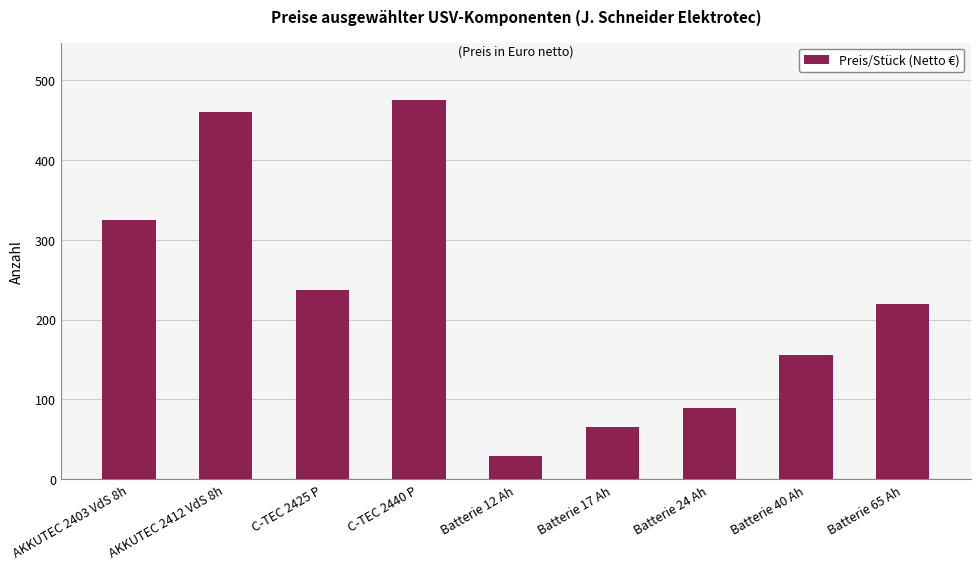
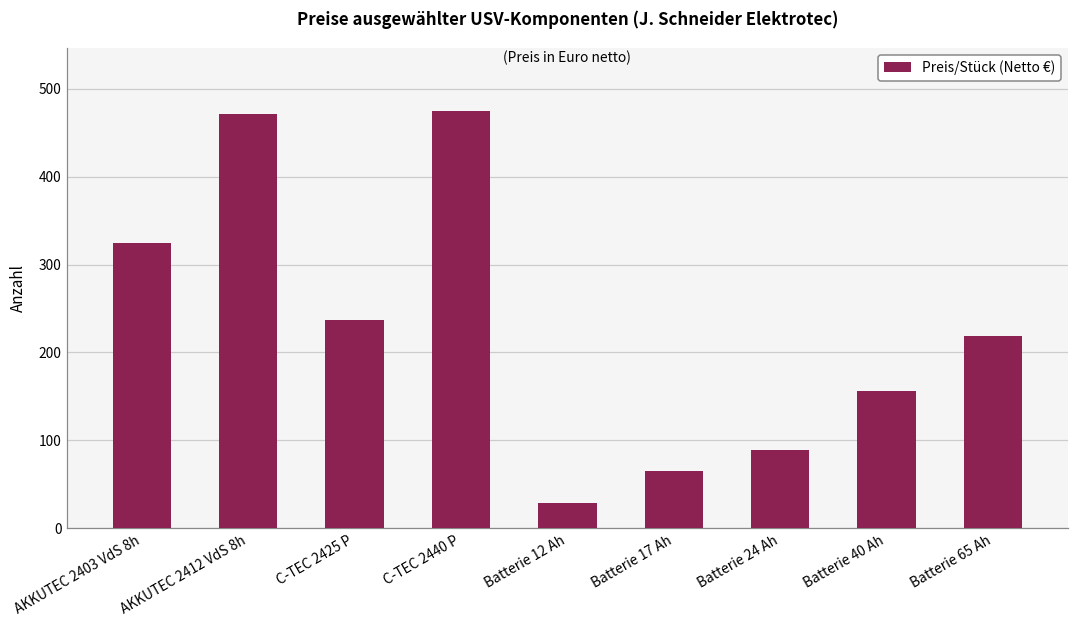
AKKUTEC 2412 VdS 8h: 460 -> 470
